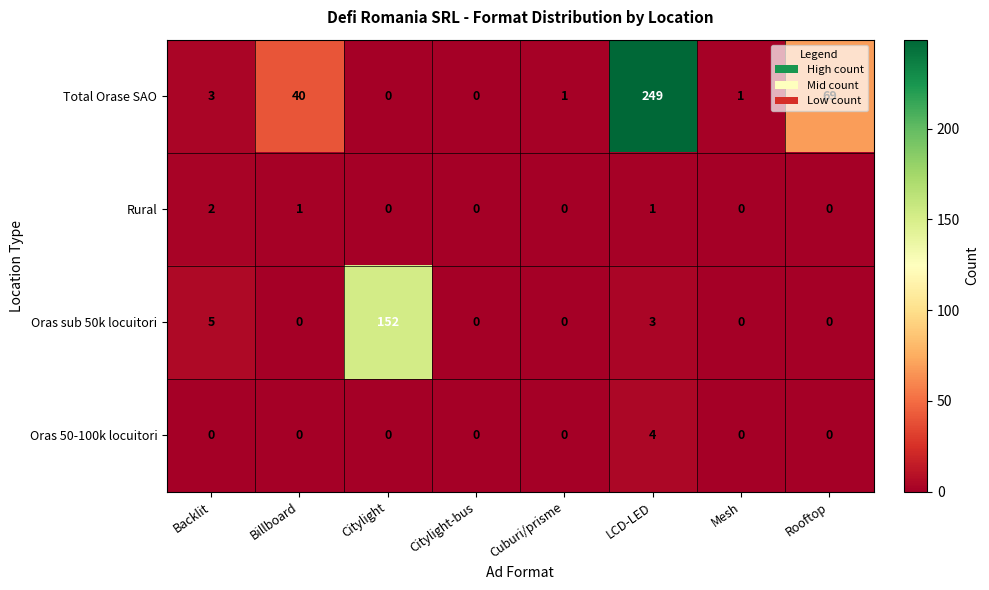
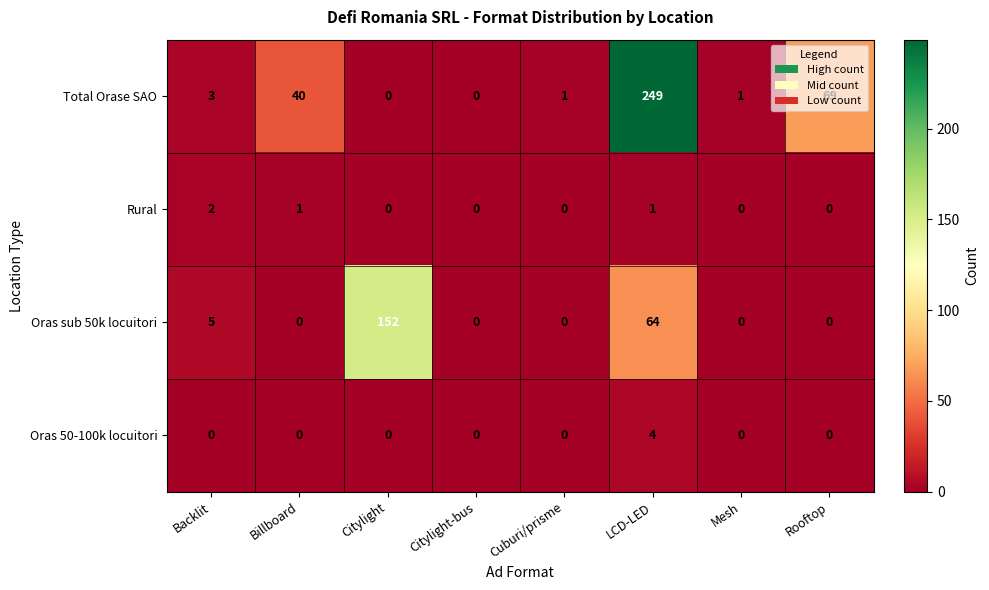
Oras sub 50k locuitori, LCD-LED: 3 -> 64
